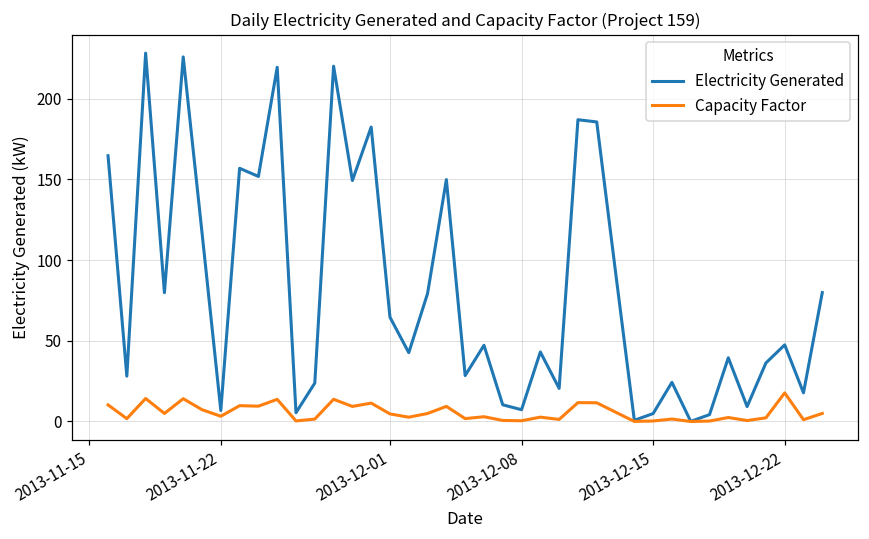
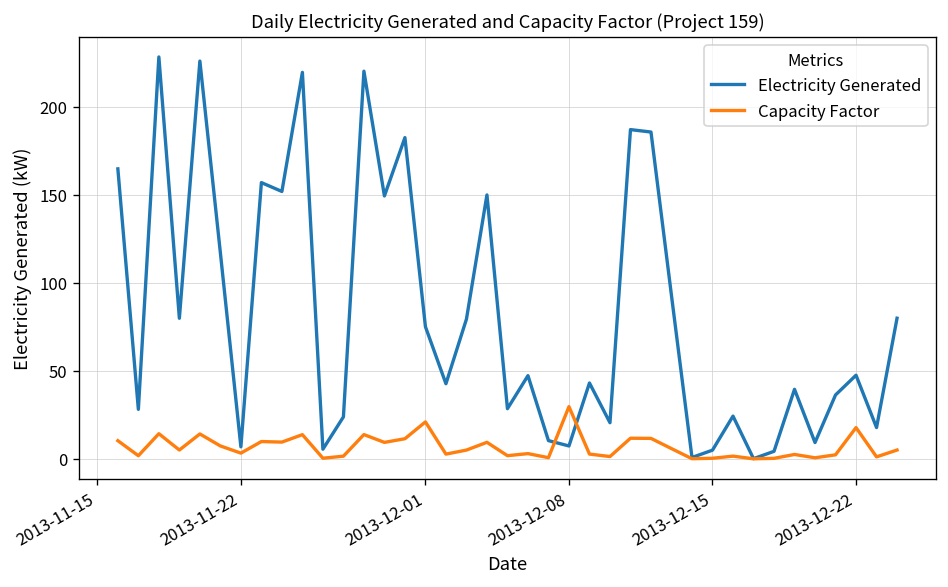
Electricity Generated, 2013-12-01: 65 -> 75
Capacity Factor, 2013-12-01: 5 -> 21
Capacity Factor, 2013-12-08: 0 -> 30
